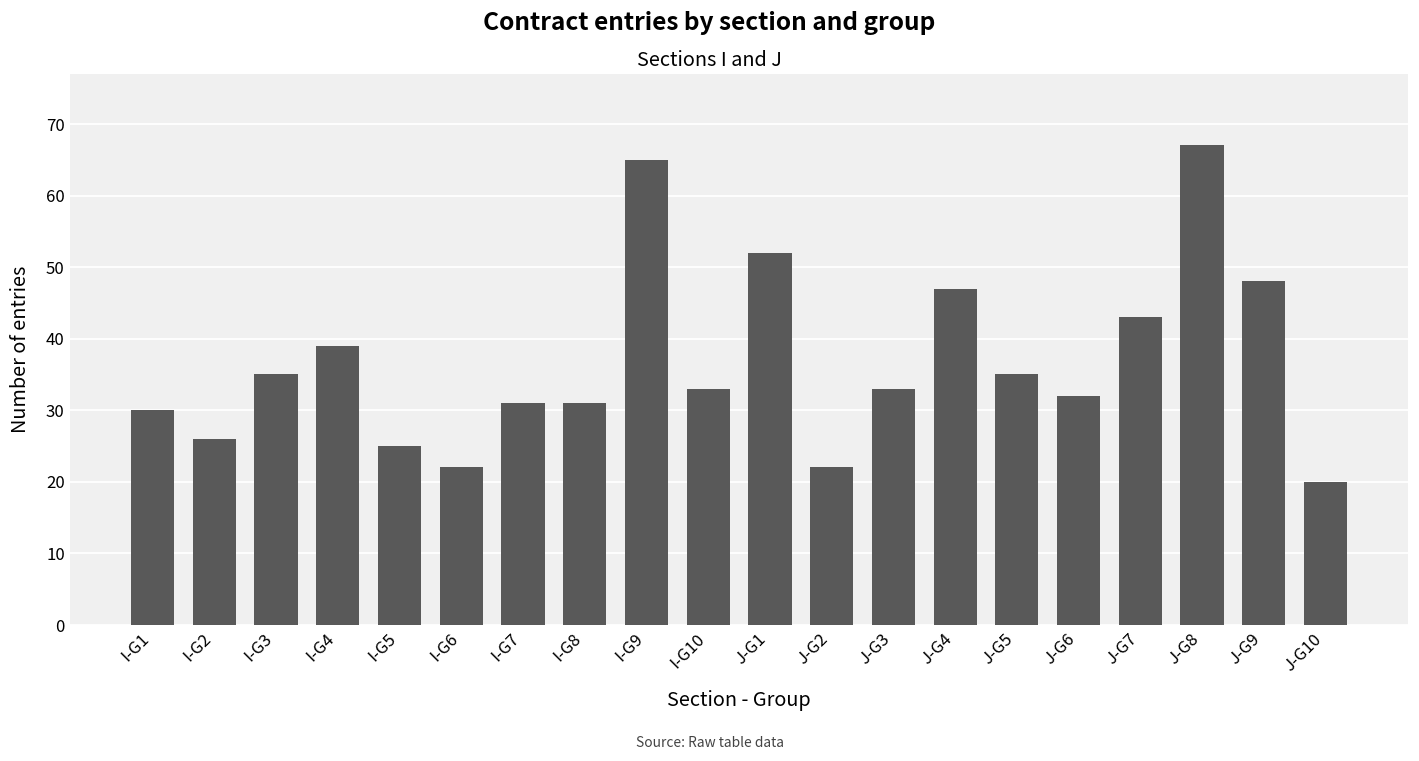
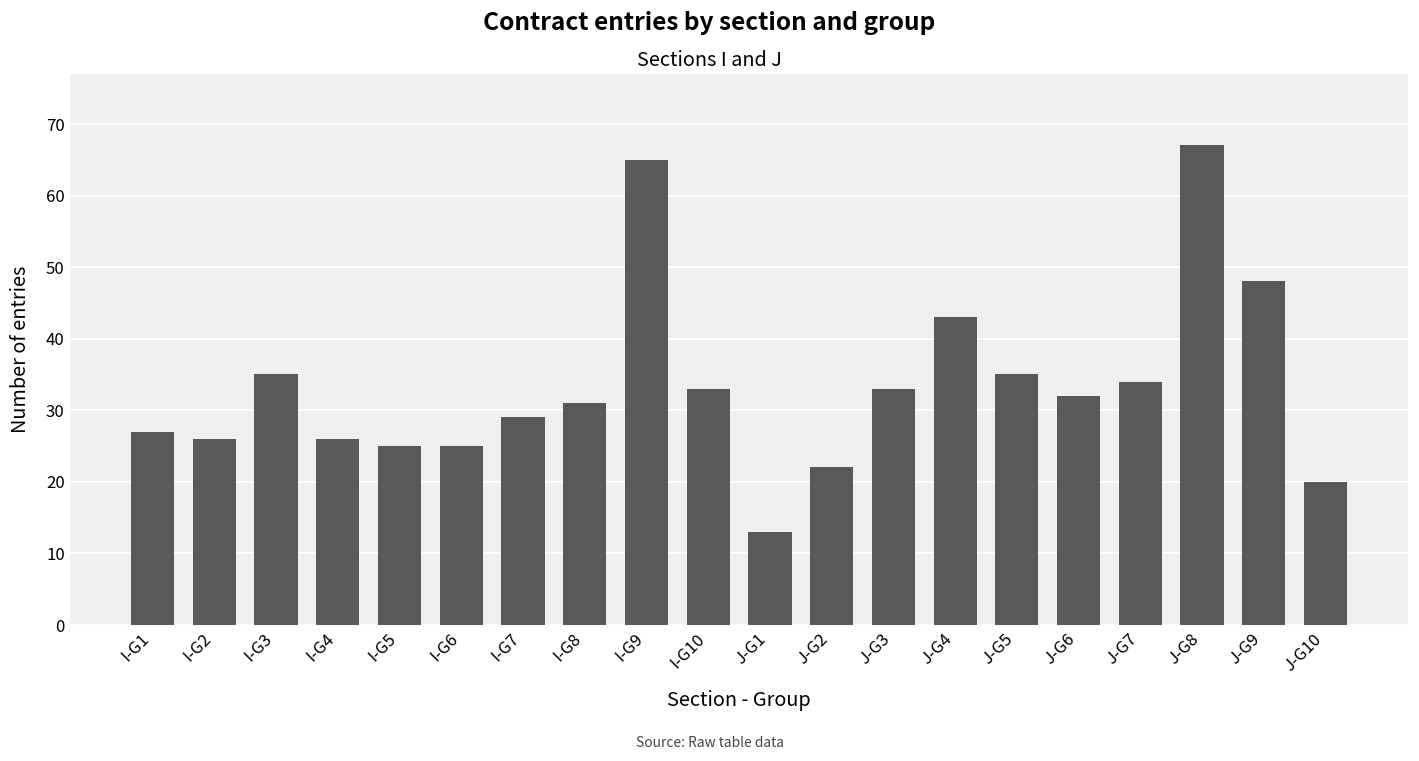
I-G1: 30 -> 27
I-G4: 39 -> 26
I-G6: 22 -> 25
I-G7: 31 -> 29
J-G1: 52 -> 13
J-G4: 47 -> 43
J-G7: 43 -> 34
